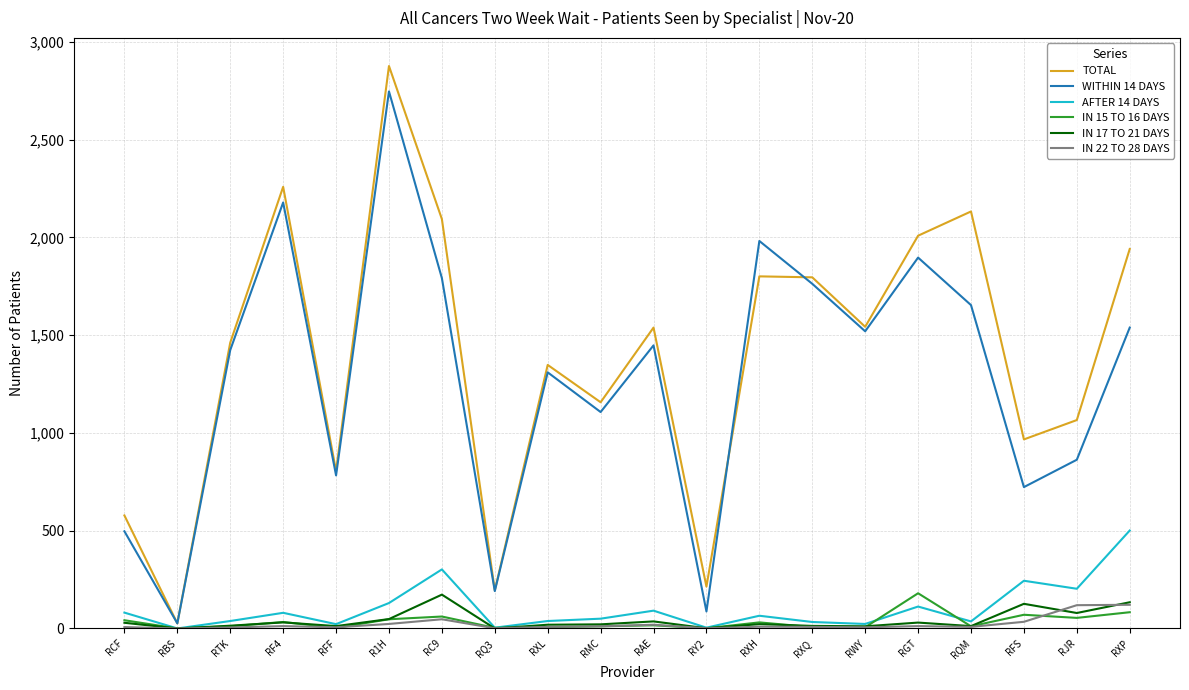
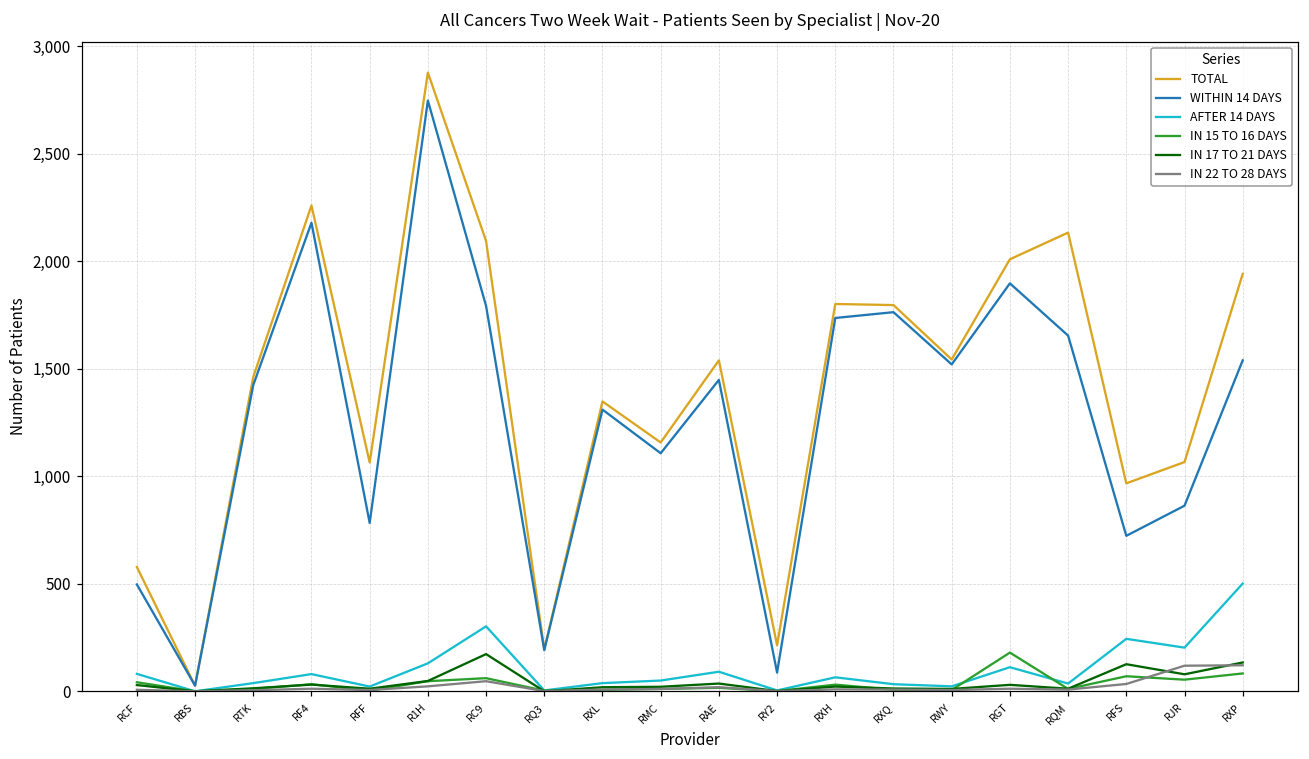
TOTAL, RFF: 810 -> 1,060
WITHIN 14 DAYS, RXH: 1,980 -> 1,740
